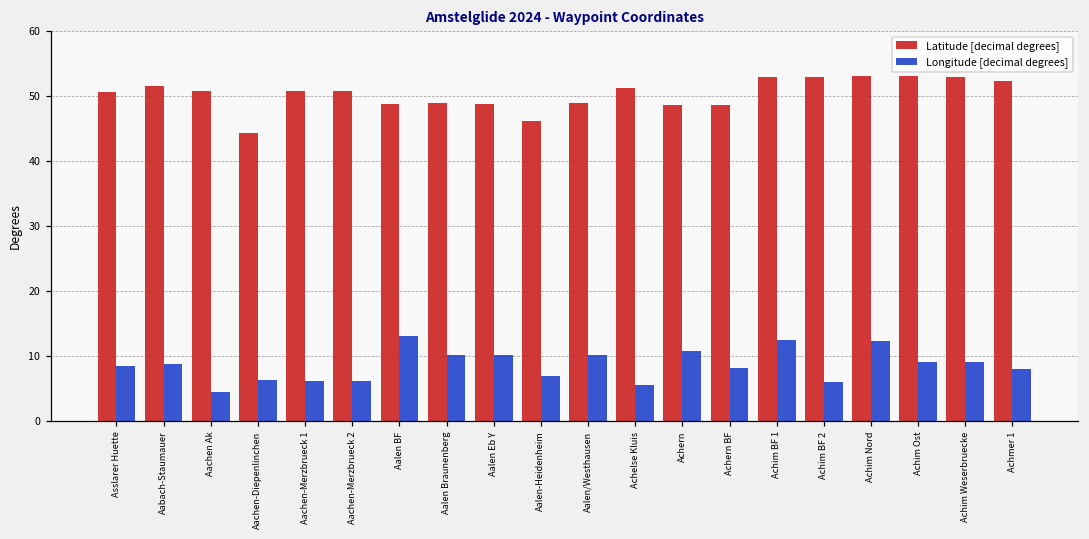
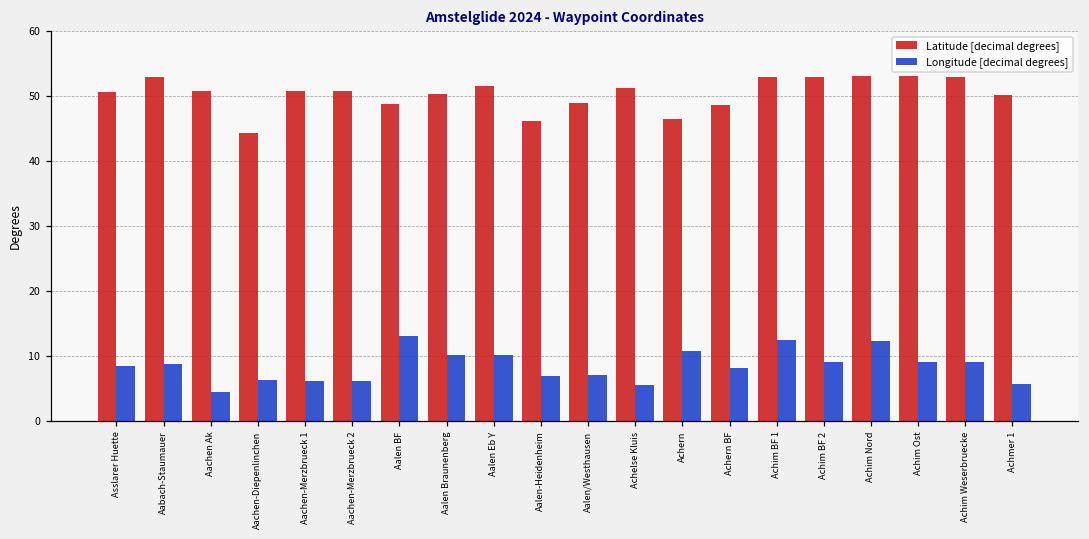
Latitude [decimal degrees], Aabach-Staumauer: 52 -> 53
Latitude [decimal degrees], Aalen Braunenberg: 49 -> 50
Latitude [decimal degrees], Aalen Eb Y: 49 -> 52
Longitude [decimal degrees], Aalen/Westhausen: 10 -> 7
Latitude [decimal degrees], Achern: 49 -> 46
Longitude [decimal degrees], Achim BF 2: 6 -> 9
Latitude [decimal degrees], Achmer 1: 52 -> 50
Longitude [decimal degrees], Achmer 1: 8 -> 6
